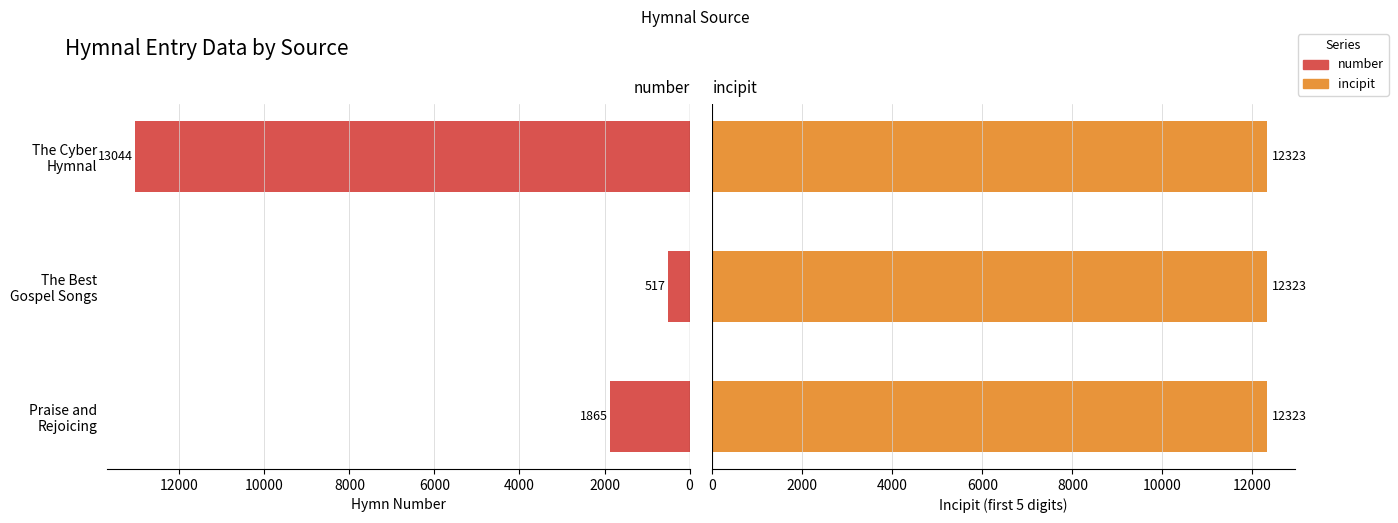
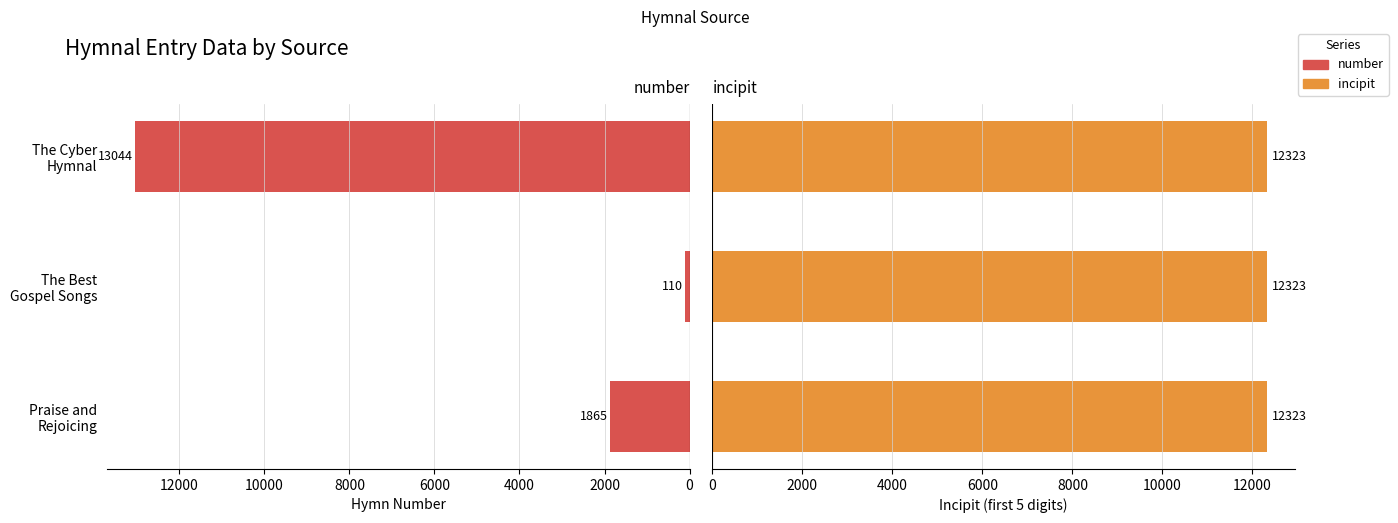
number, The Best Gospel Songs: 517 -> 110
